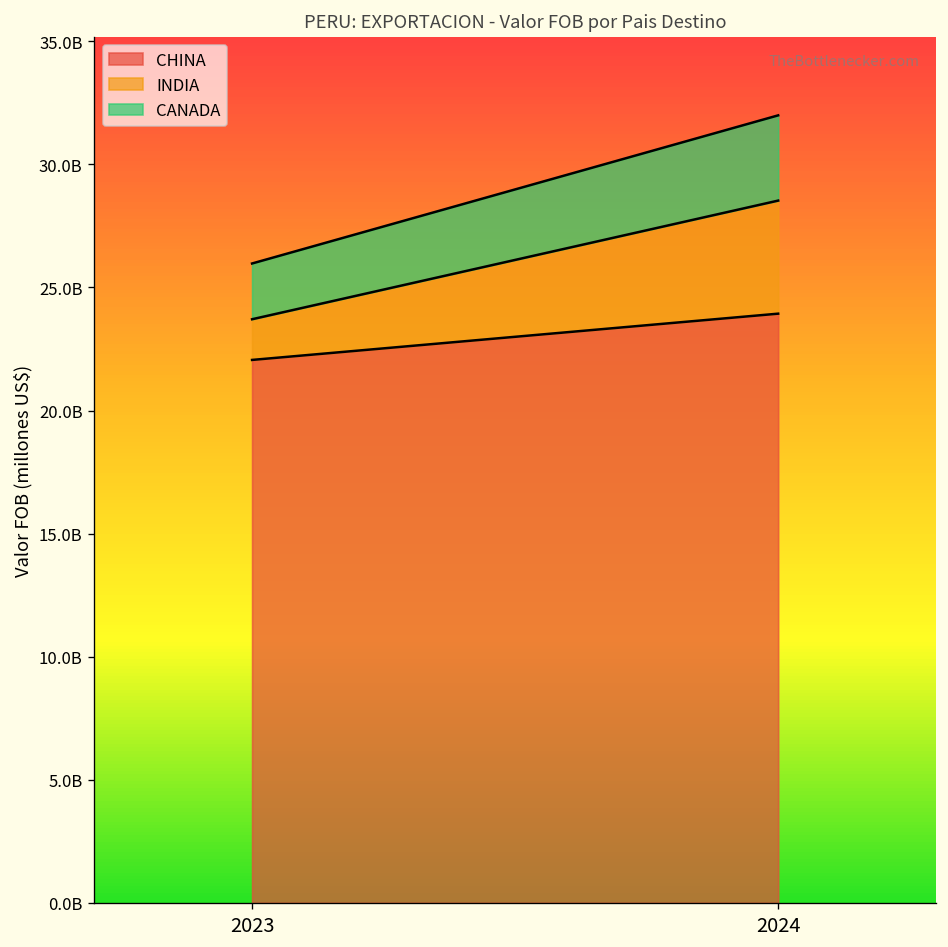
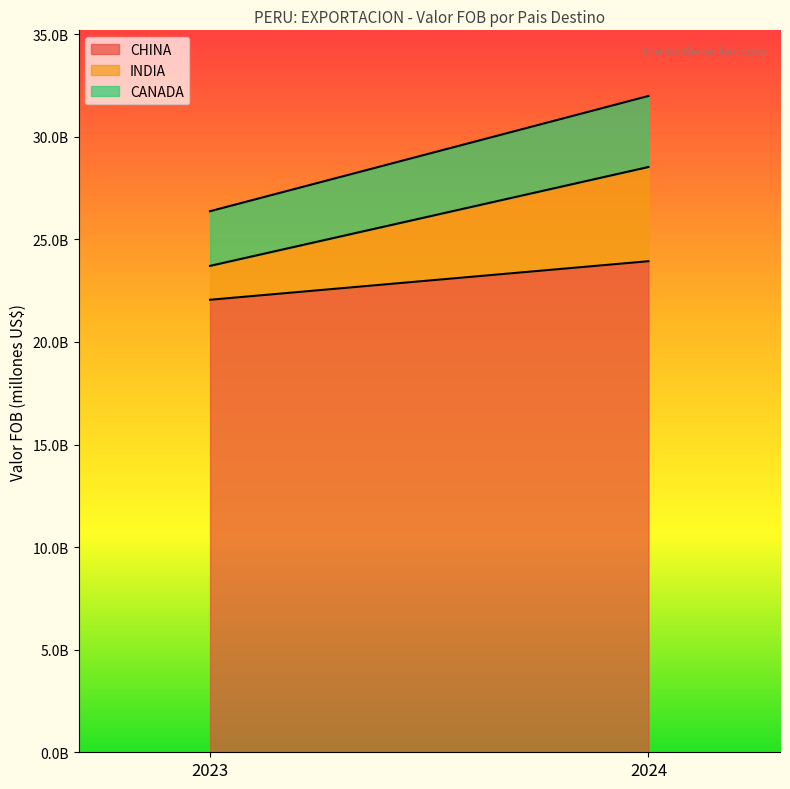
CANADA, 2023: 2300000000 -> 2700000000
